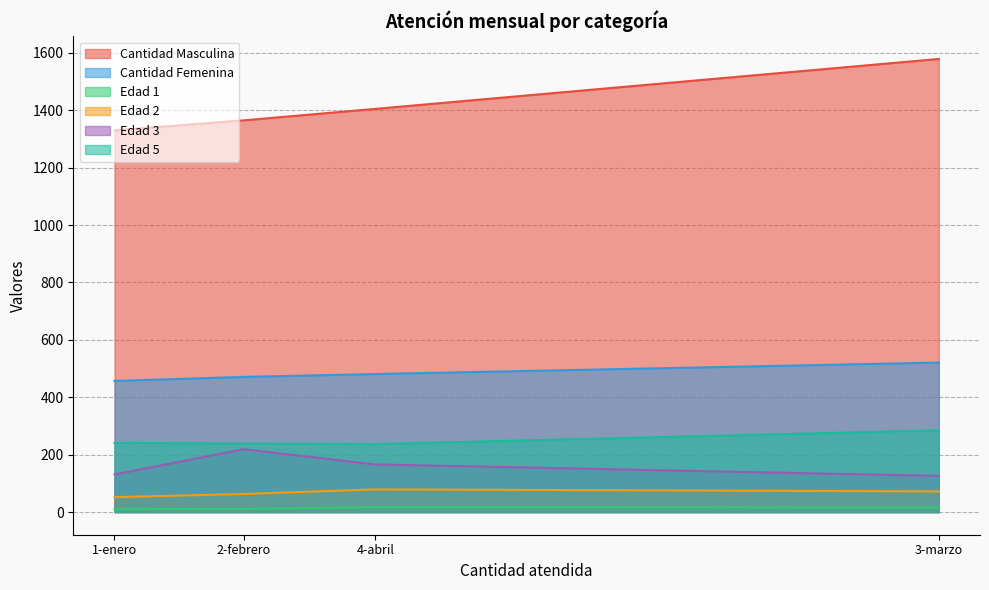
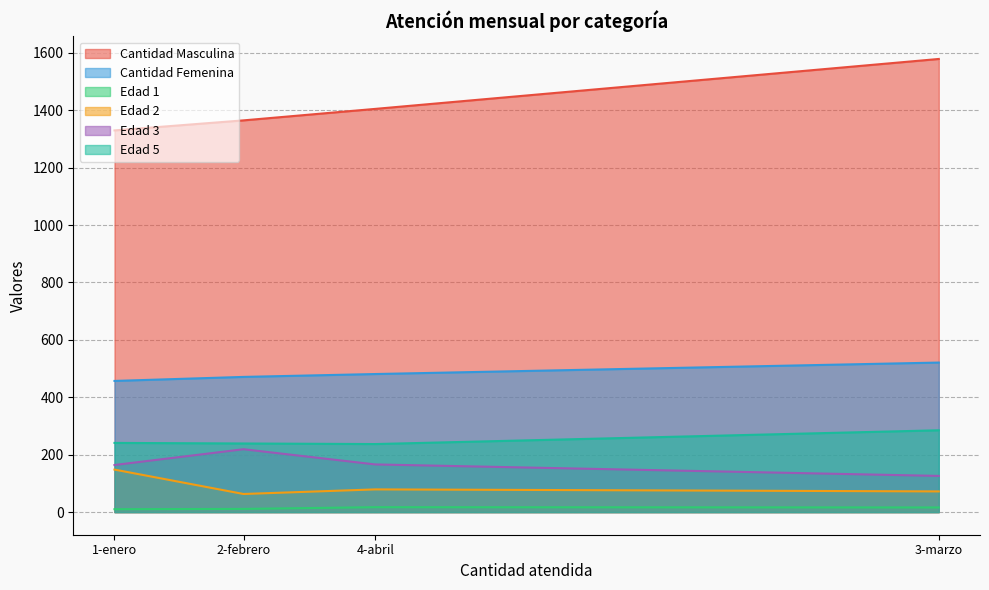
Edad 2, 1-enero: 50 -> 150
Edad 3, 1-enero: 130 -> 160
